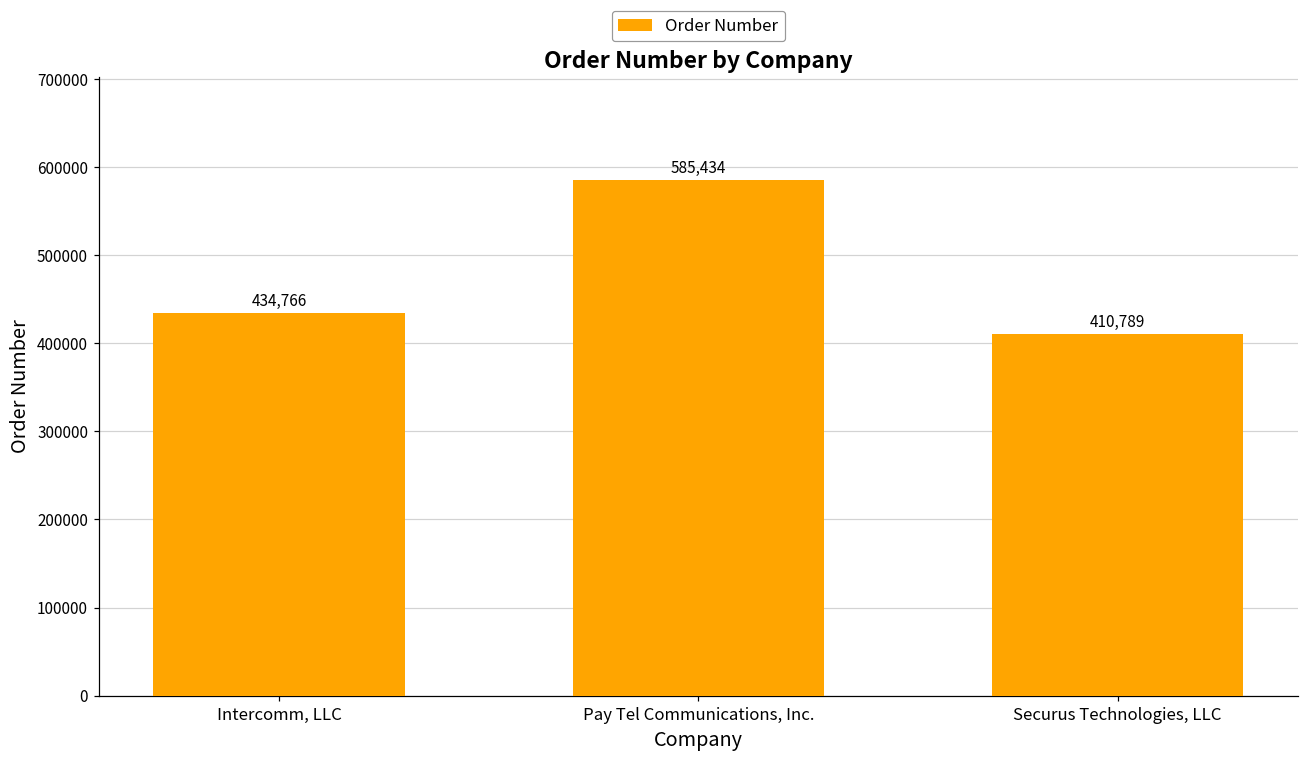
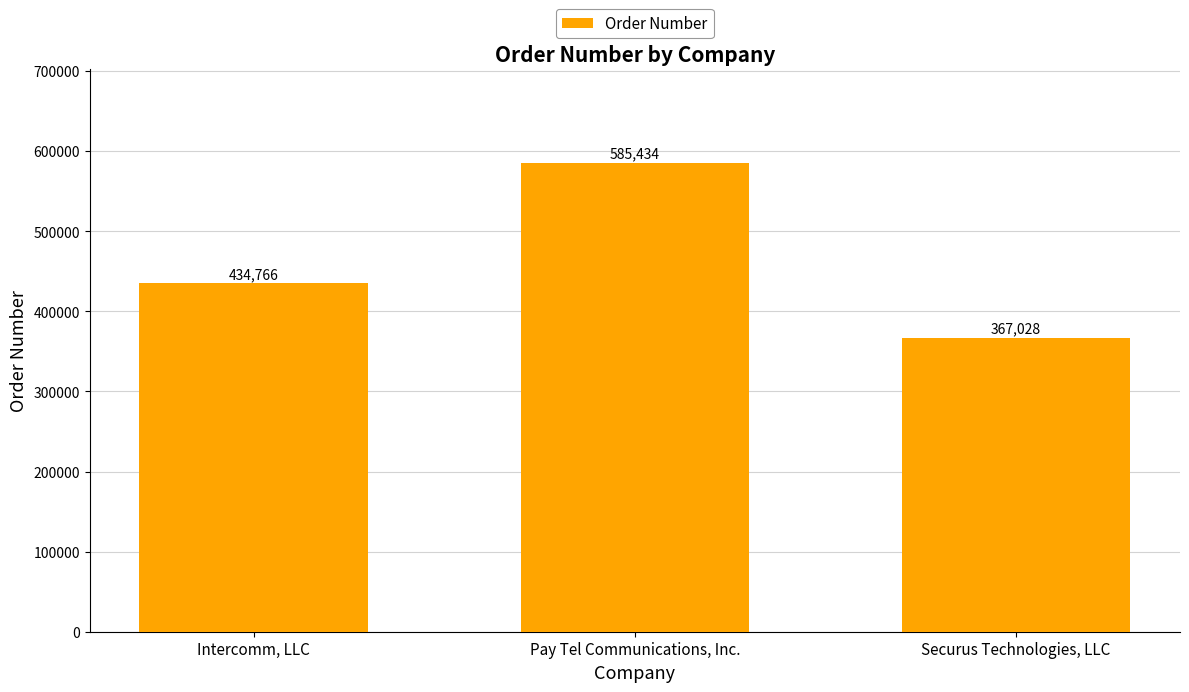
Securus Technologies, LLC: 410,789 -> 367,028
